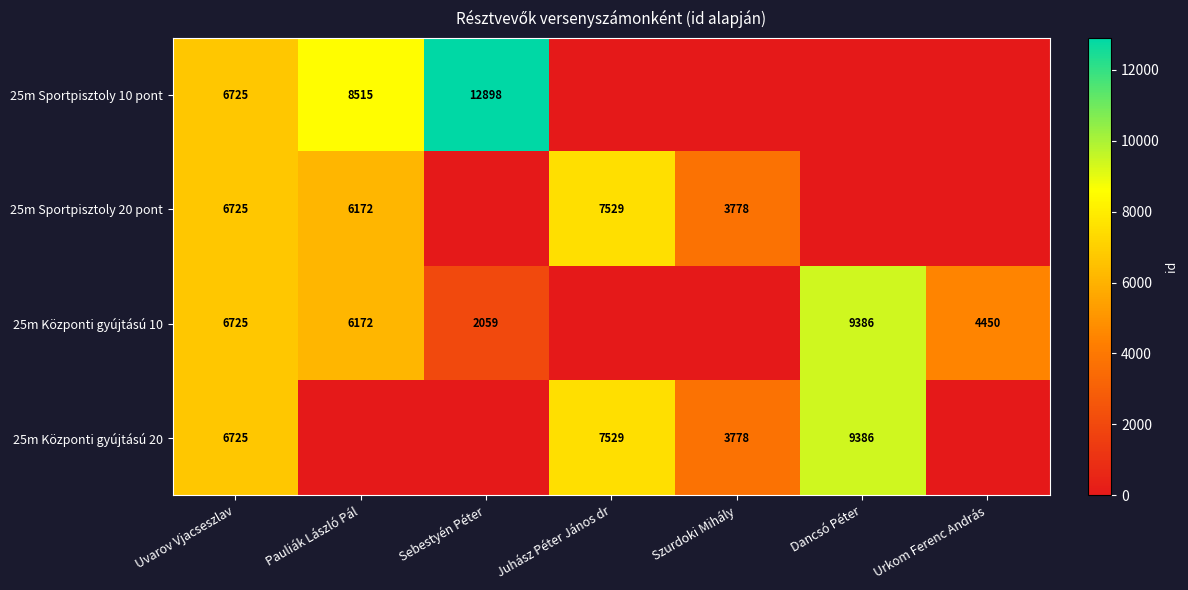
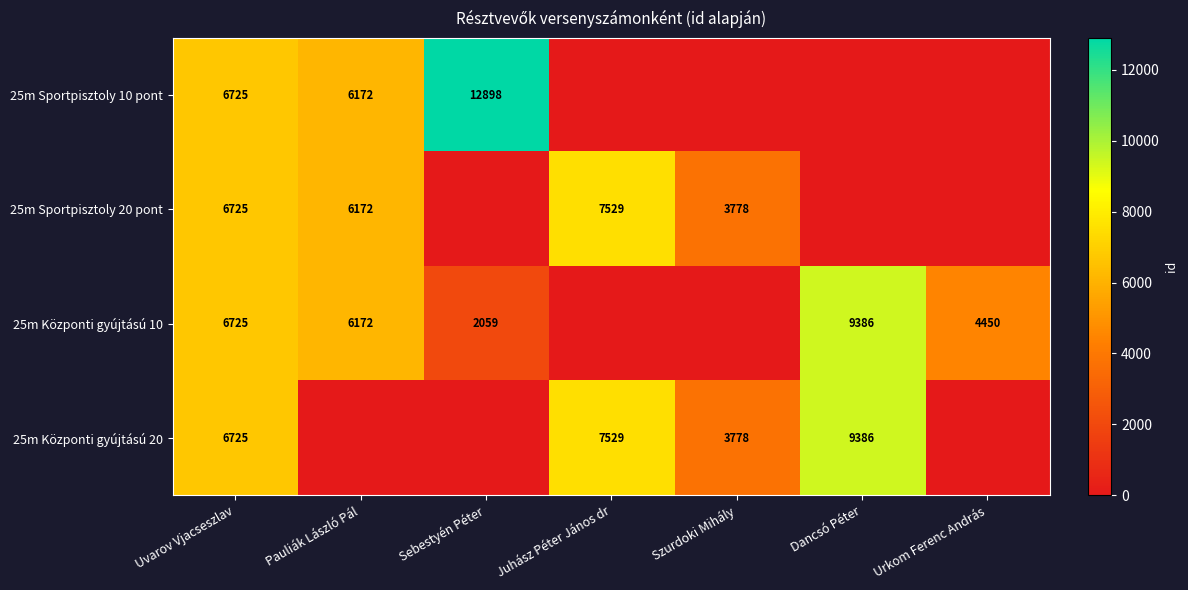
25m Sportpisztoly 10 pont, Pauliák László Pál: 8515 -> 6172
